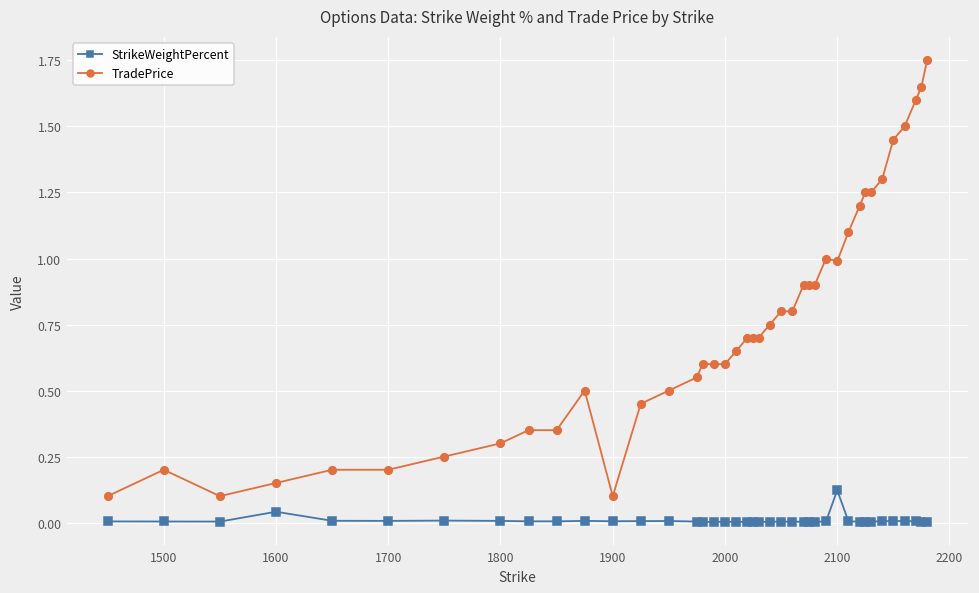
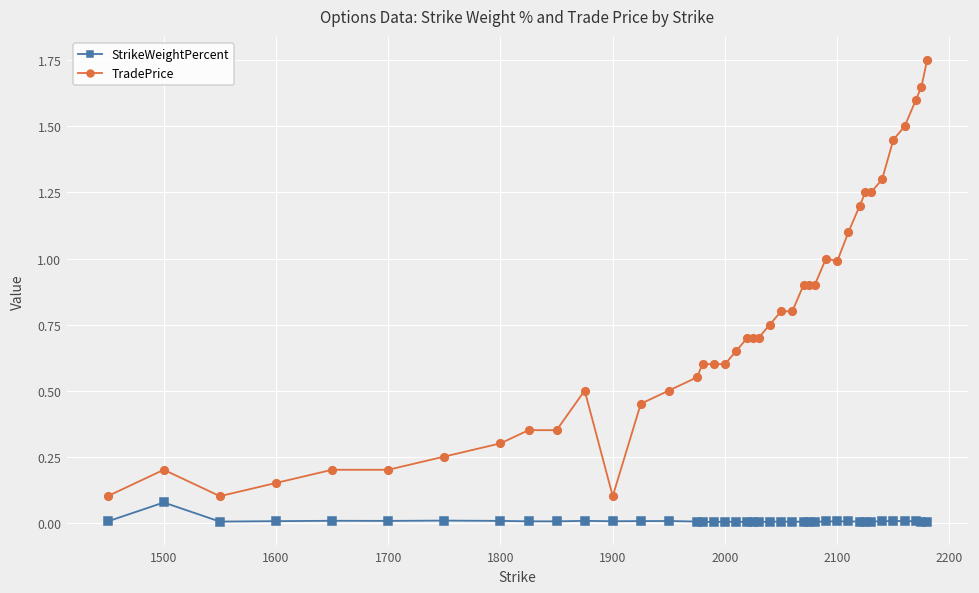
StrikeWeightPercent, 1500: 0.00 -> 0.08
StrikeWeightPercent, 1600: 0.04 -> 0.01
StrikeWeightPercent, 2100: 0.12 -> 0.00
